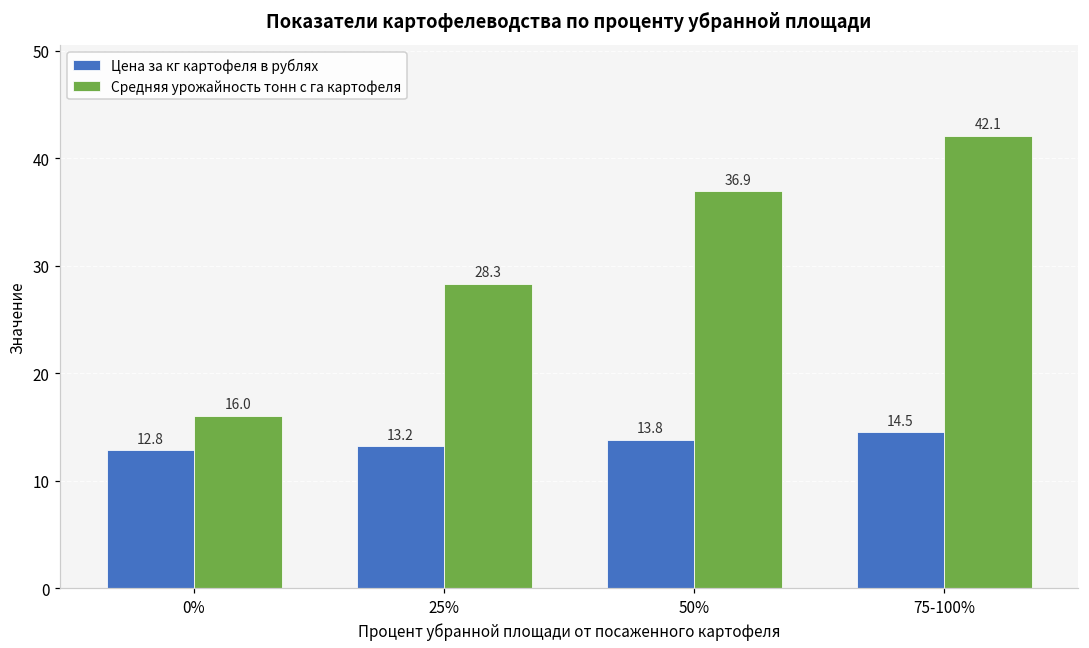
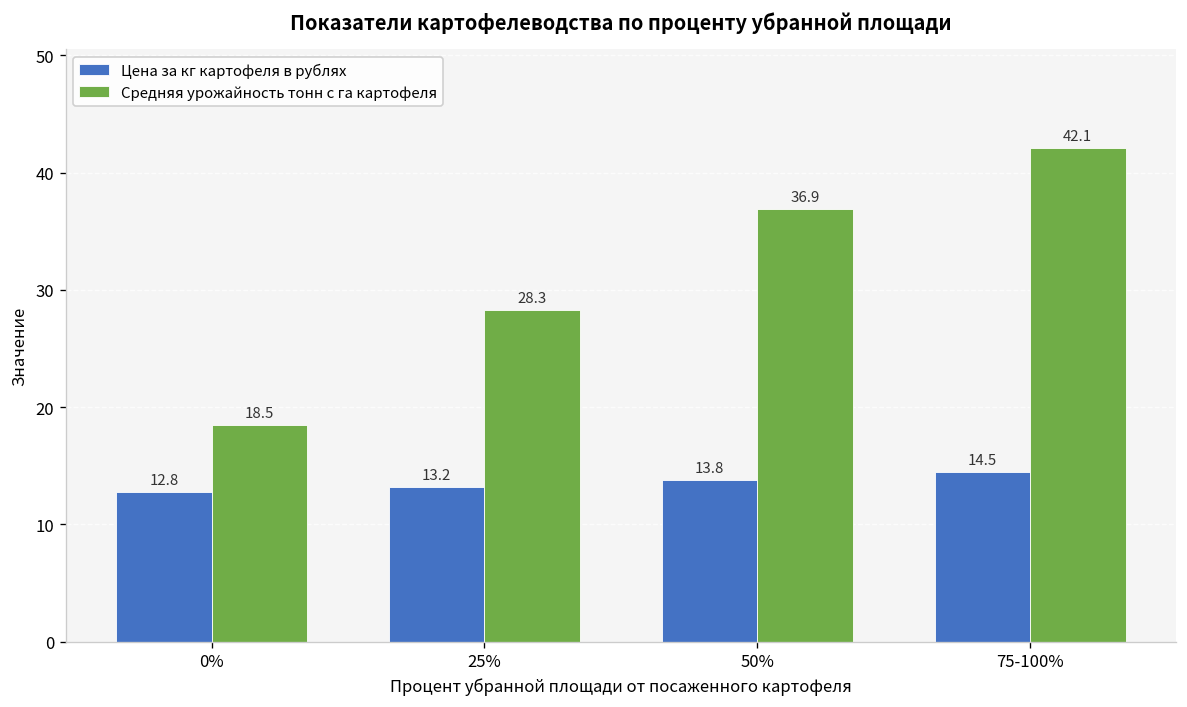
Средняя урожайность тонн с га картофеля, 0%: 16.0 -> 18.5
